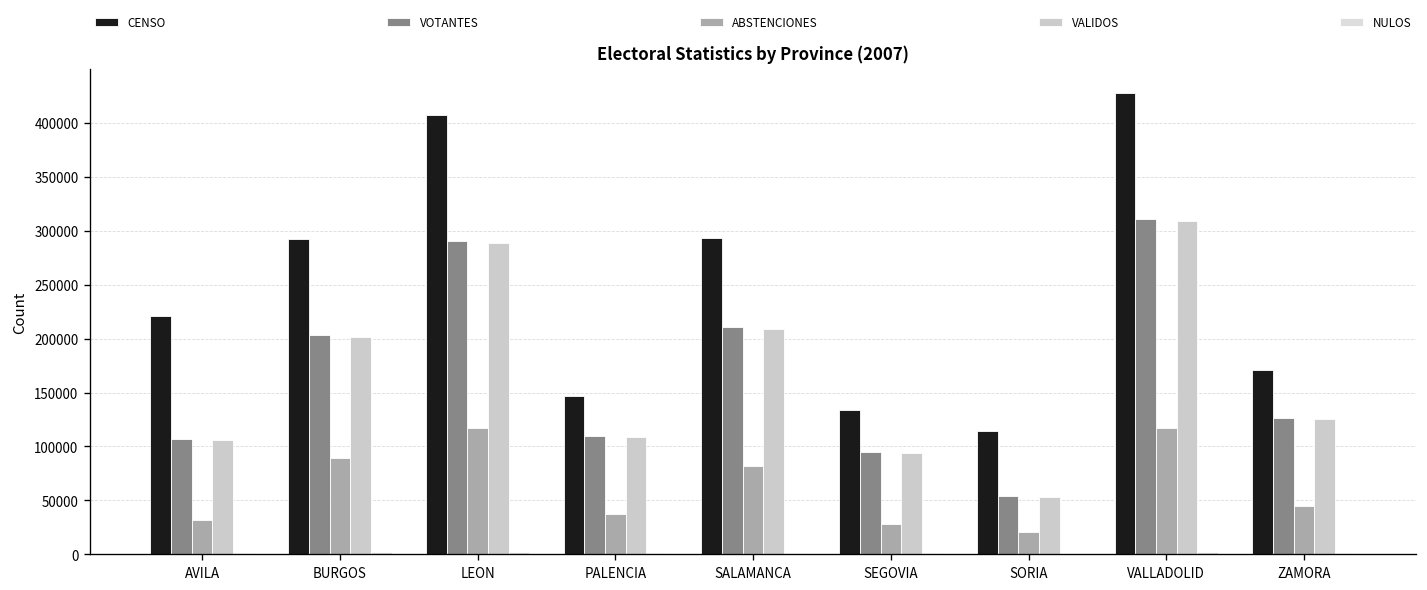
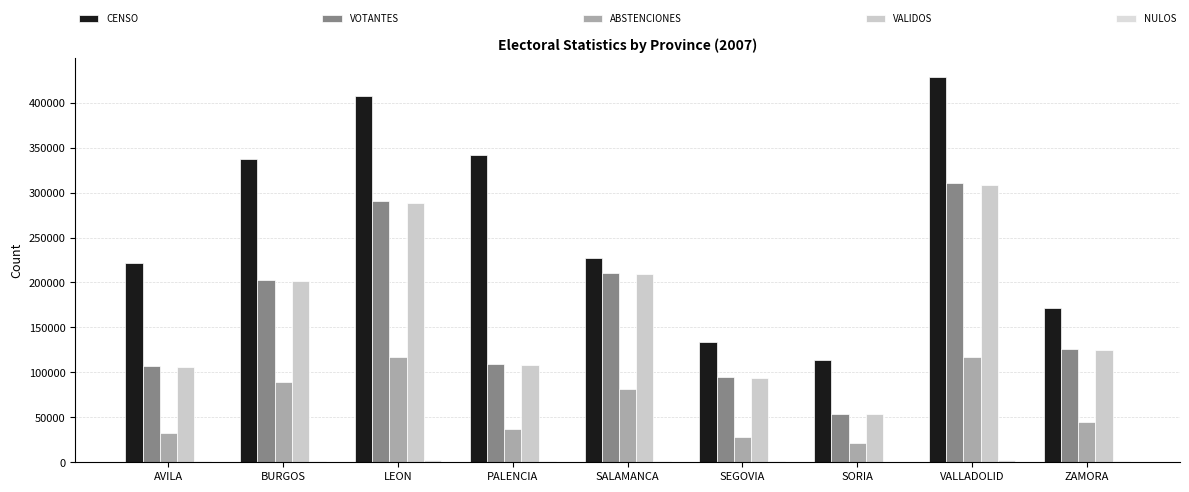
CENSO, BURGOS: 290000 -> 340000
CENSO, PALENCIA: 150000 -> 340000
CENSO, SALAMANCA: 290000 -> 230000
